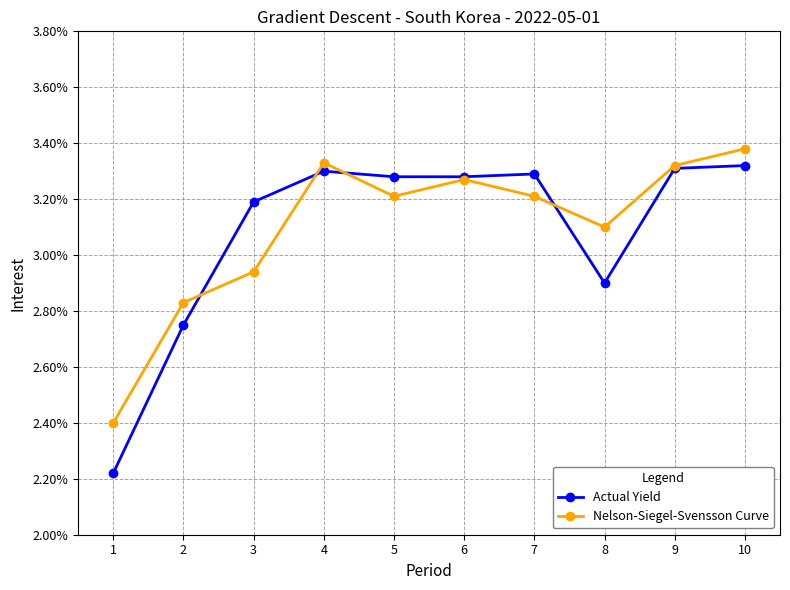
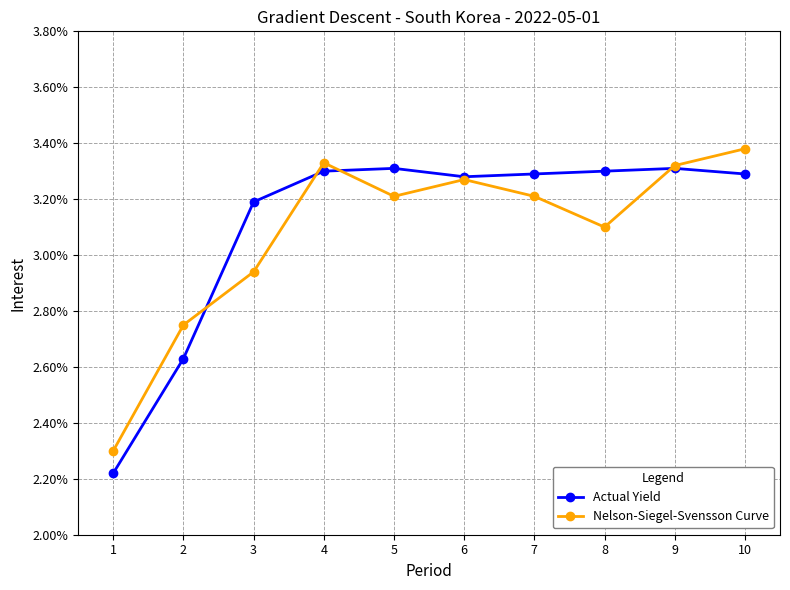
Nelson-Siegel-Svensson Curve, 1: 2.40% -> 2.30%
Actual Yield, 2: 2.75% -> 2.63%
Nelson-Siegel-Svensson Curve, 2: 2.83% -> 2.75%
Actual Yield, 5: 3.28% -> 3.31%
Actual Yield, 8: 2.90% -> 3.30%
Actual Yield, 10: 3.32% -> 3.29%
